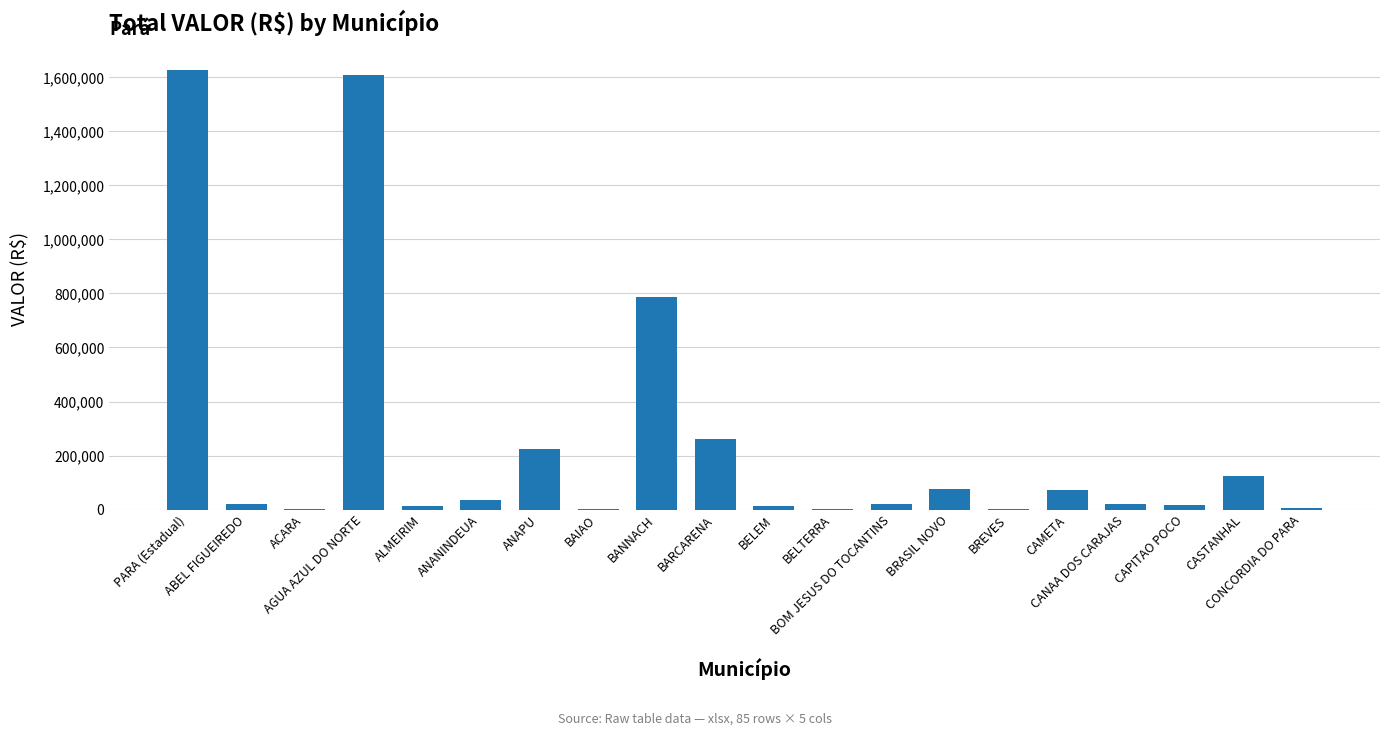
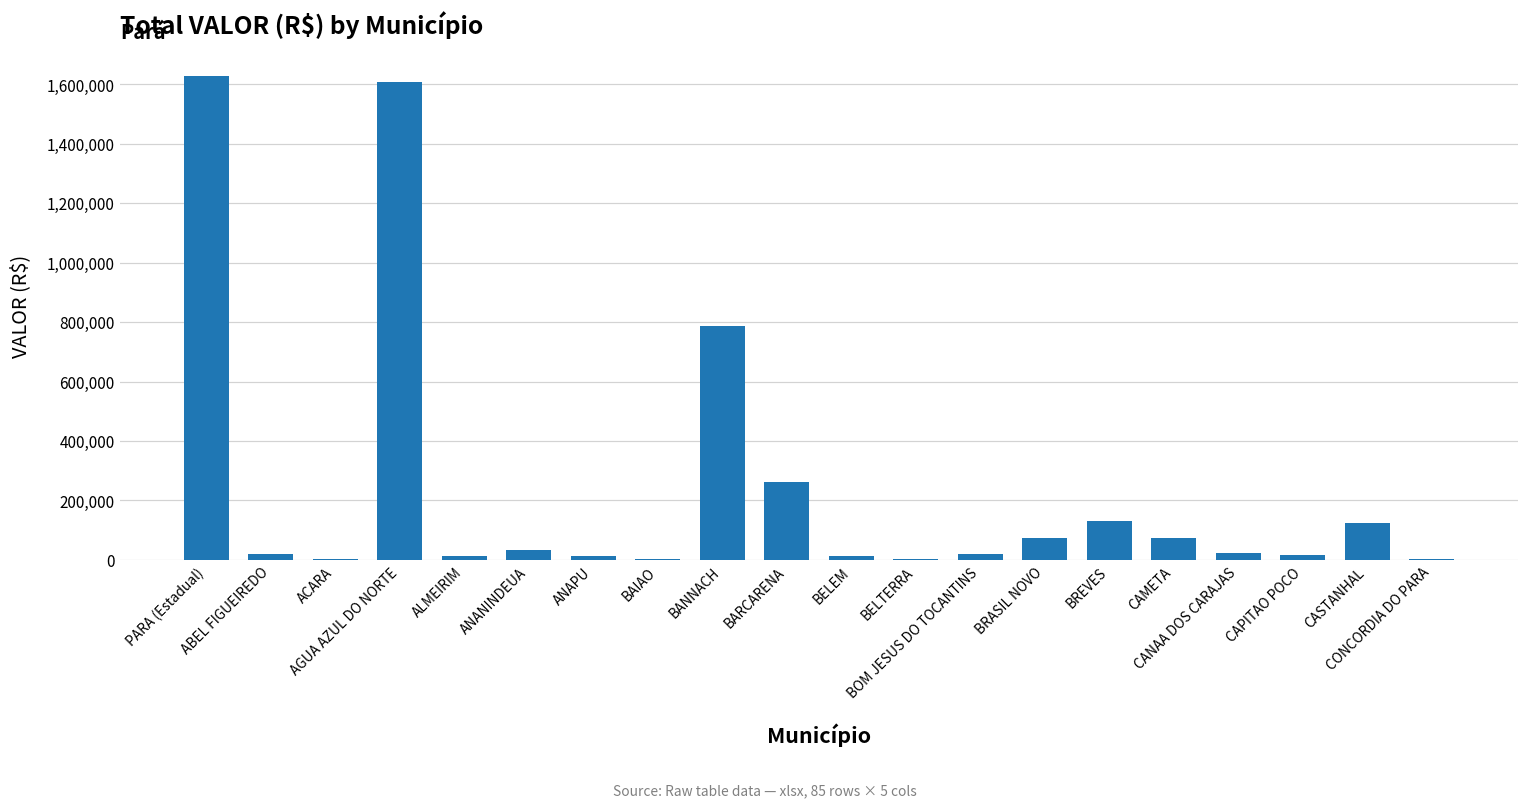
ANAPU: 230,000 -> 10,000
BREVES: 0 -> 130,000
